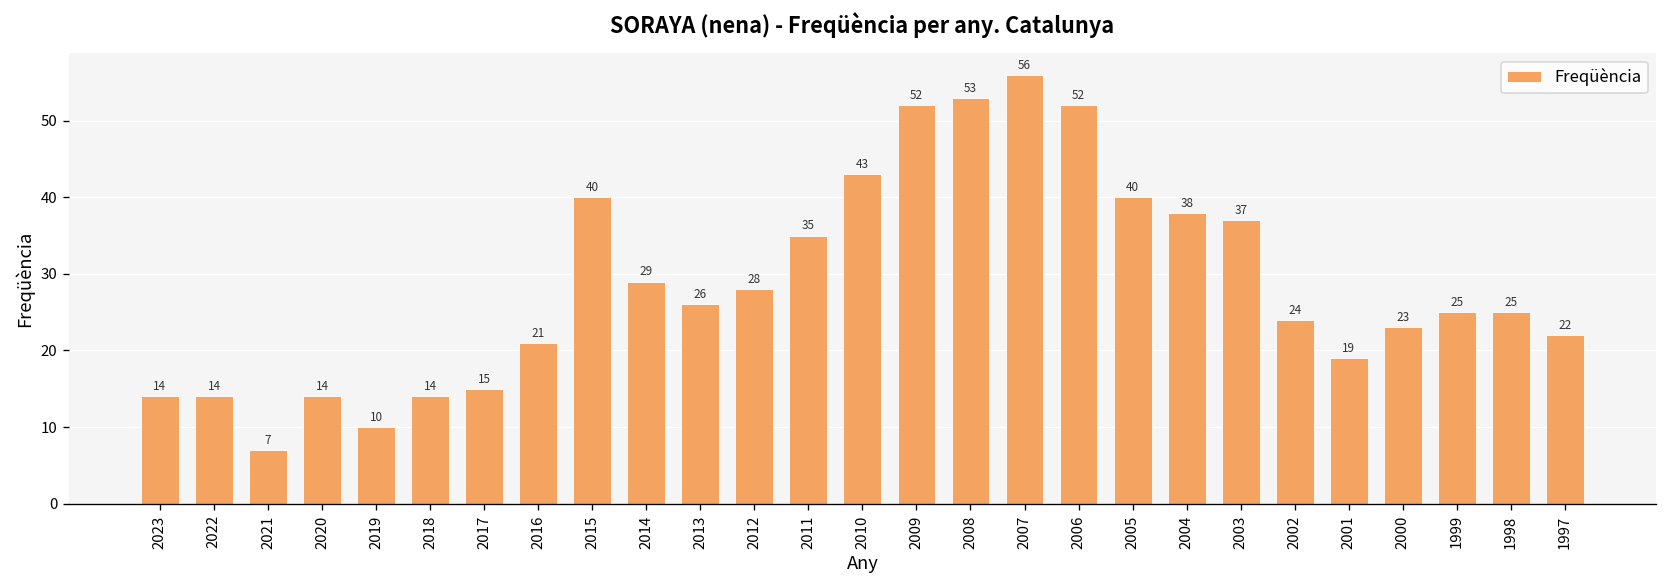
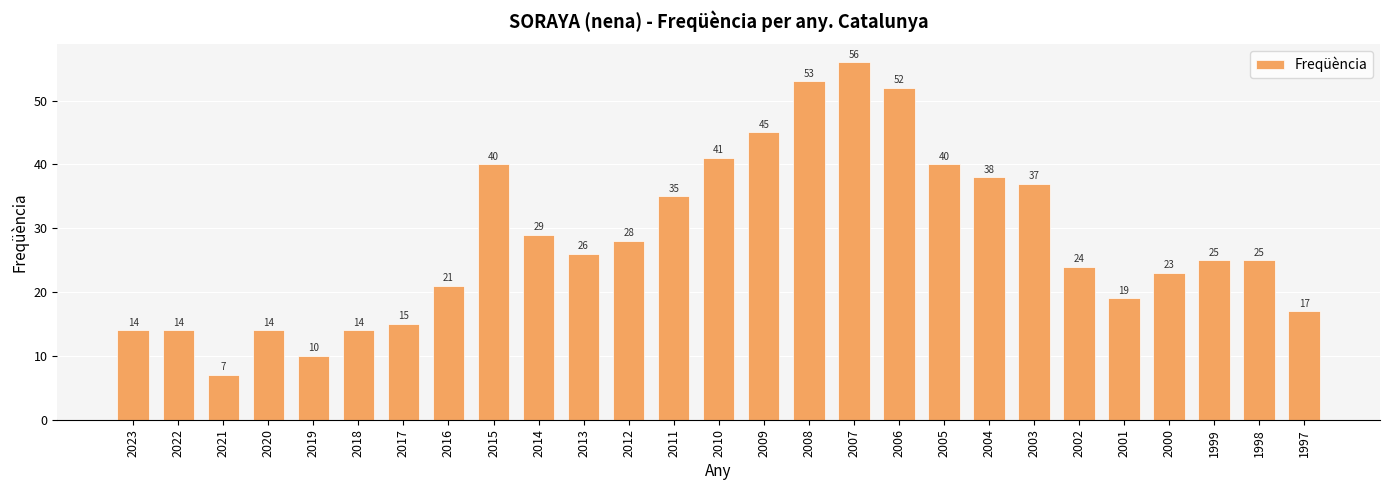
2010: 43 -> 41
2009: 52 -> 45
1997: 22 -> 17
